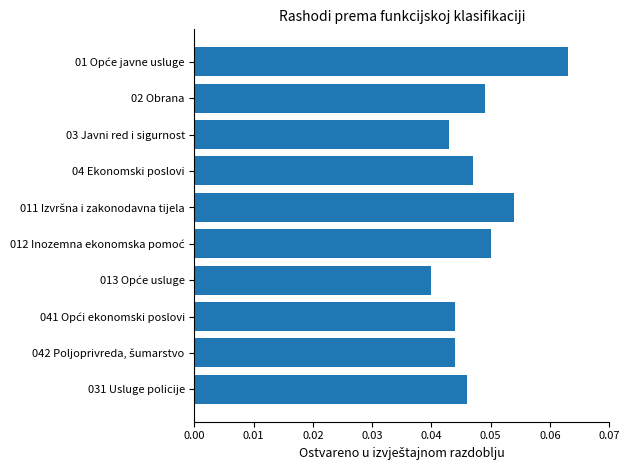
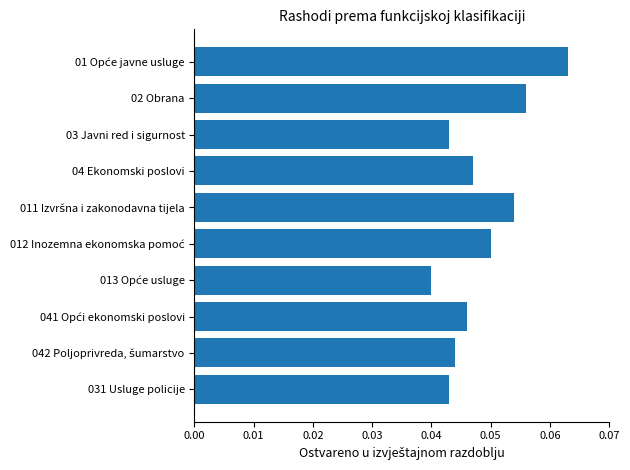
02 Obrana: 0.049 -> 0.056
041 Opći ekonomski poslovi: 0.044 -> 0.046
031 Usluge policije: 0.046 -> 0.043
